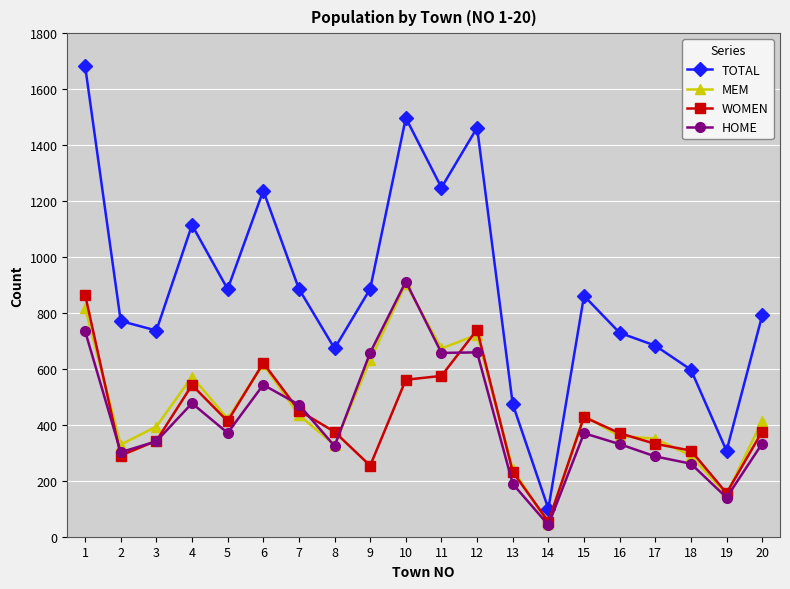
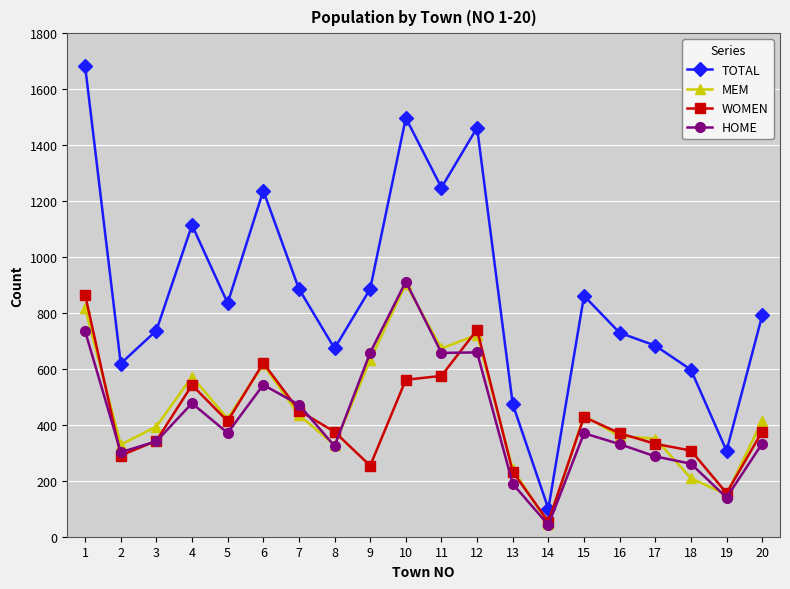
TOTAL, 2: 770 -> 620
TOTAL, 5: 890 -> 840
MEM, 18: 290 -> 210
